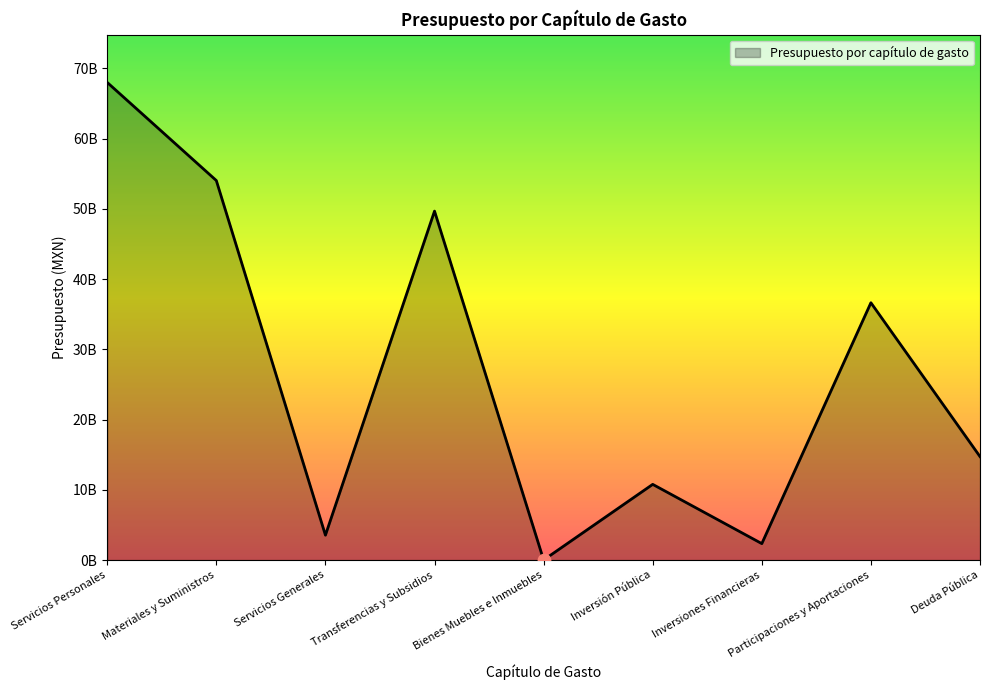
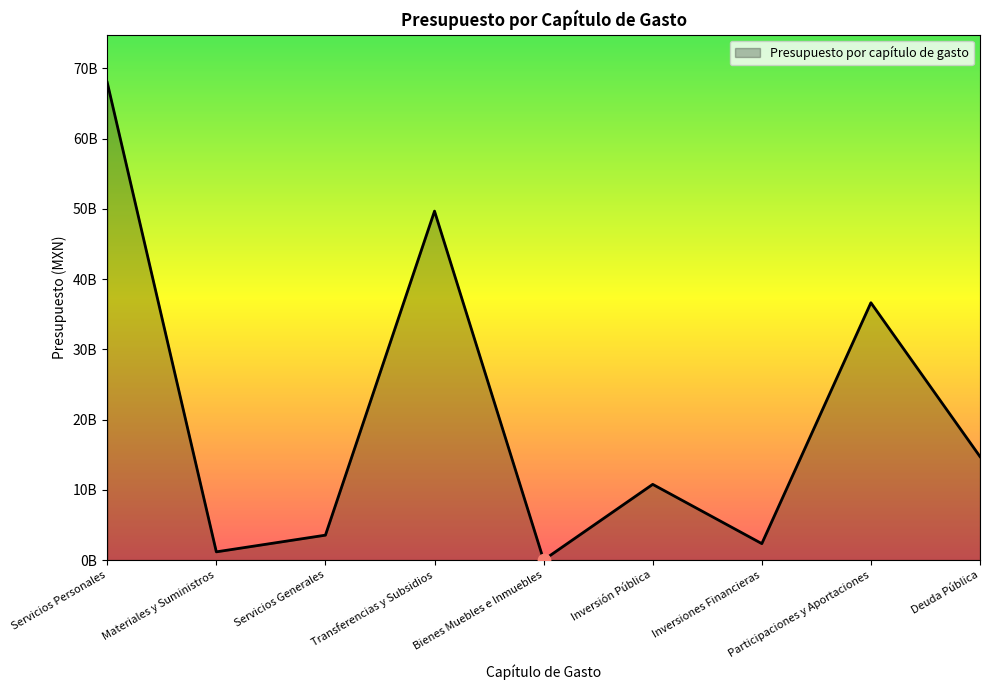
Presupuesto por capítulo de gasto, Materiales y Suministros: 54000000000 -> 1000000000
